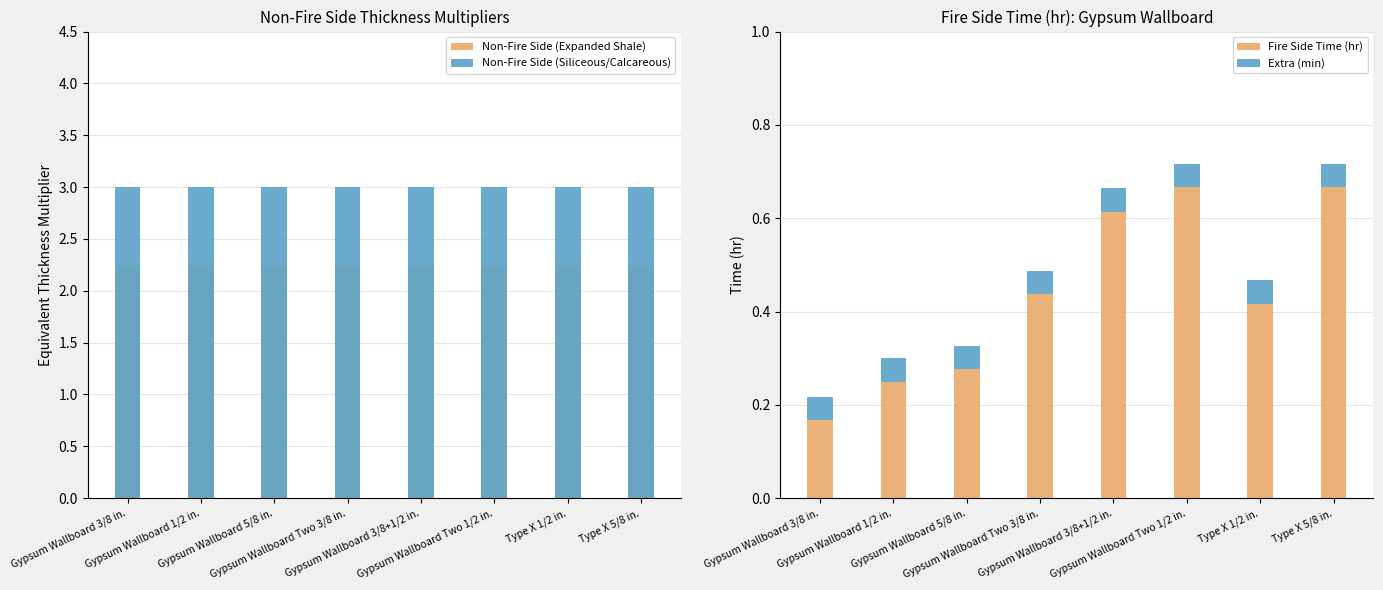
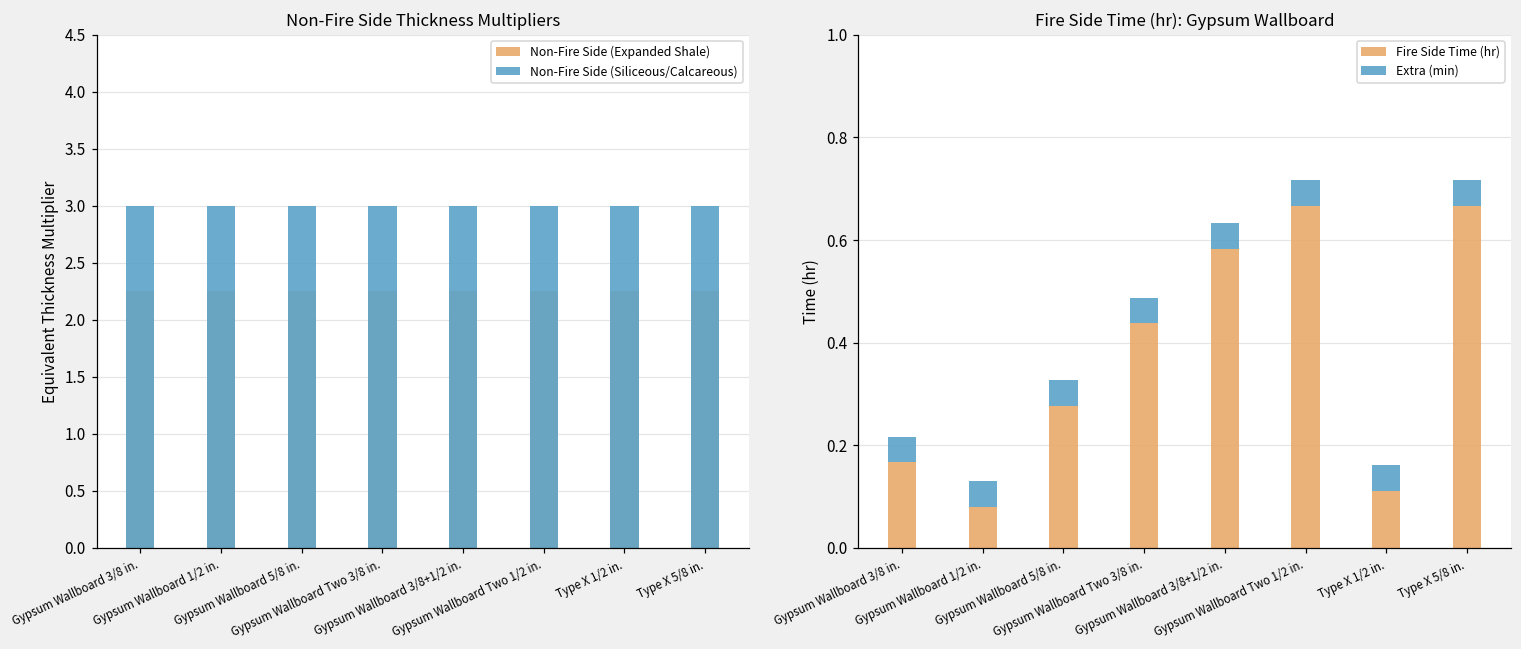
Fire Side Time (hr): Gypsum Wallboard, Fire Side Time (hr), Gypsum Wallboard 1/2 in.: 0.25 -> 0.08
Fire Side Time (hr): Gypsum Wallboard, Fire Side Time (hr), Gypsum Wallboard 3/8+1/2 in.: 0.61 -> 0.58
Fire Side Time (hr): Gypsum Wallboard, Fire Side Time (hr), Type X 1/2 in.: 0.42 -> 0.11
